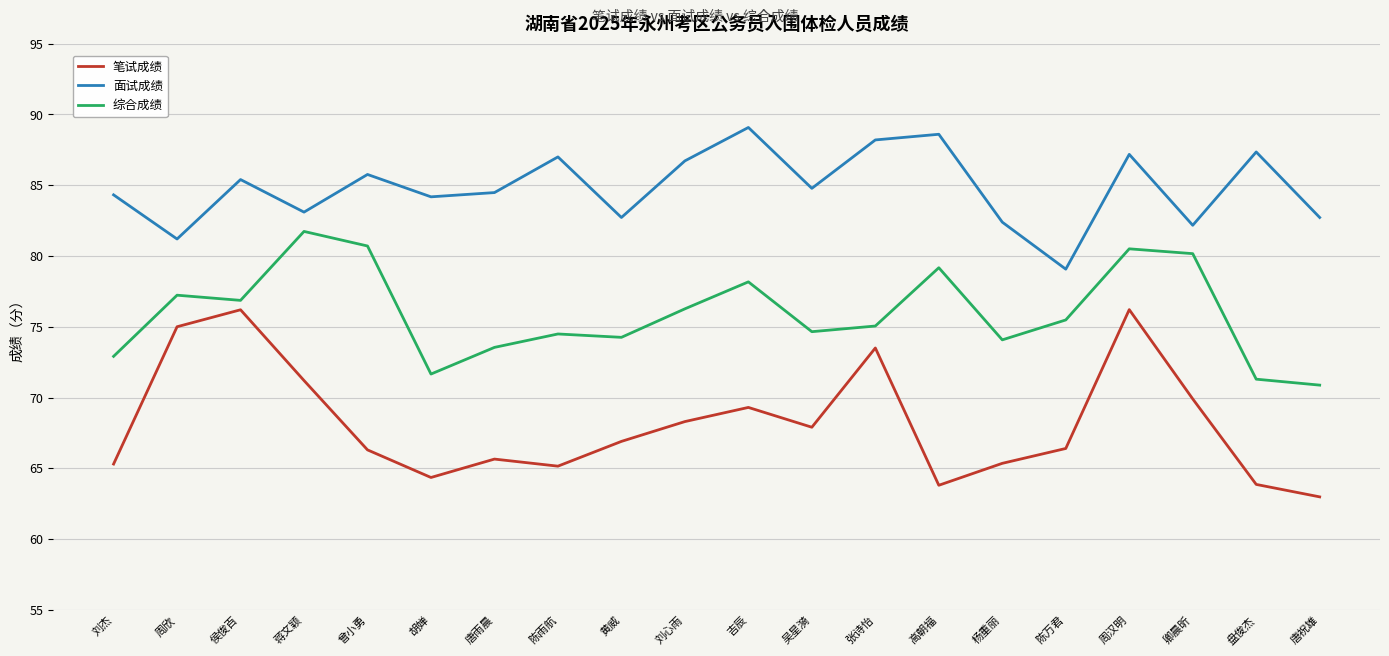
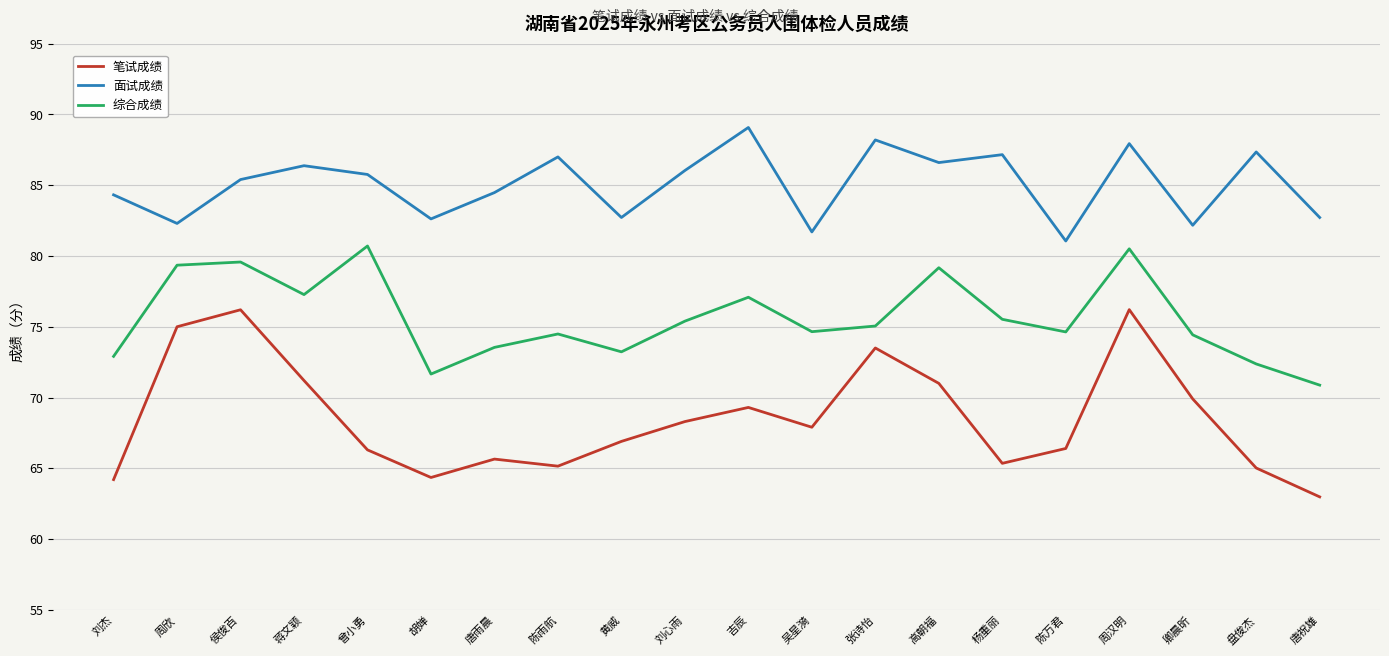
笔试成绩, 刘杰: 65.3 -> 64.2
面试成绩, 周欣: 81.2 -> 82.3
综合成绩, 周欣: 77.2 -> 79.4
综合成绩, 侯俊百: 76.9 -> 79.6
面试成绩, 蒋文颖: 83.1 -> 86.4
综合成绩, 蒋文颖: 81.7 -> 77.3
面试成绩, 胡婵: 84.2 -> 82.6
综合成绩, 黄威: 74.3 -> 73.2
面试成绩, 刘心雨: 86.7 -> 86.0
综合成绩, 刘心雨: 76.3 -> 75.4
综合成绩, 吉辰: 78.2 -> 77.1
面试成绩, 吴星漪: 84.8 -> 81.7
笔试成绩, 高朝福: 63.8 -> 71.0
面试成绩, 高朝福: 88.6 -> 86.6
面试成绩, 杨重丽: 82.4 -> 87.2
综合成绩, 杨重丽: 74.1 -> 75.5
面试成绩, 陈万君: 79.1 -> 81.1
综合成绩, 陈万君: 75.5 -> 74.6
面试成绩, 周汉明: 87.2 -> 87.9
综合成绩, 卿晨昕: 80.2 -> 74.4
笔试成绩, 盘俊杰: 63.9 -> 65.0
综合成绩, 盘俊杰: 71.3 -> 72.4
